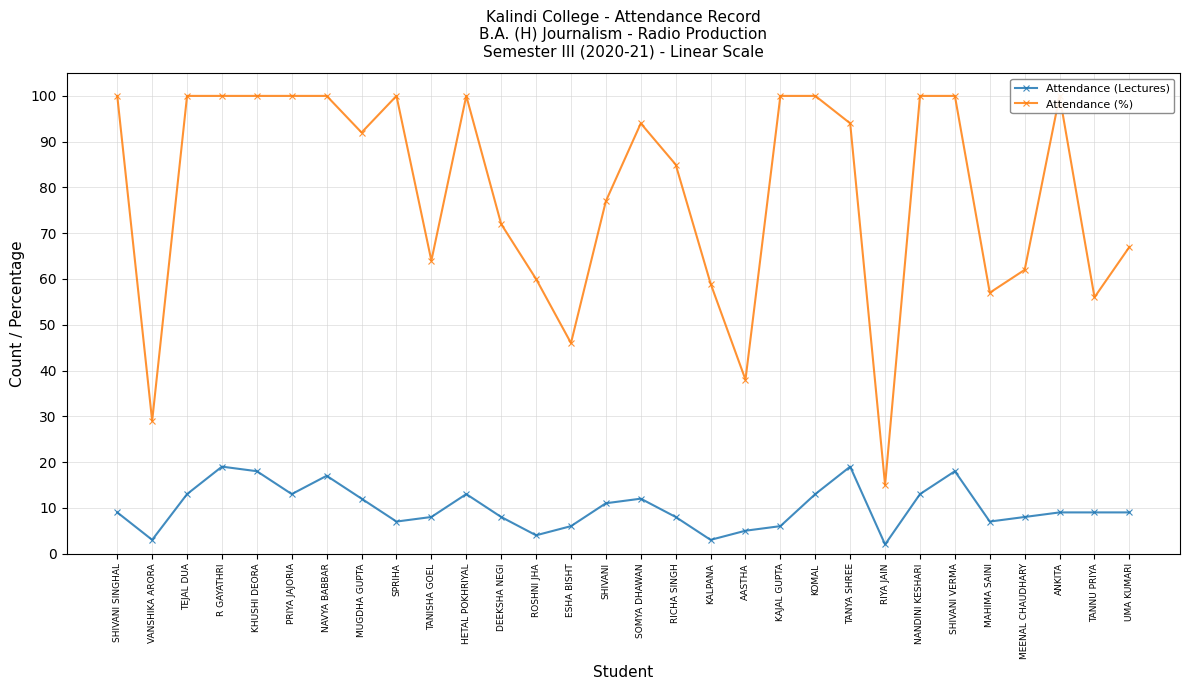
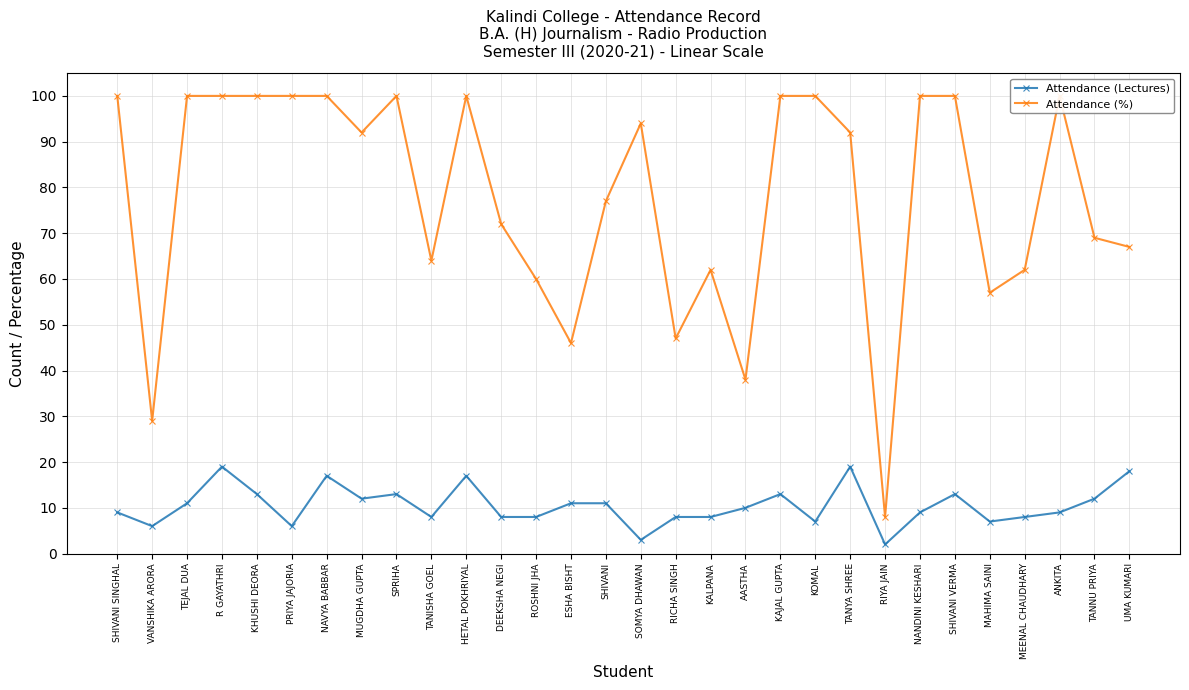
Attendance (Lectures), VANSHIKA ARORA: 3 -> 6
Attendance (Lectures), TEJAL DUA: 13 -> 11
Attendance (Lectures), KHUSHI DEORA: 18 -> 13
Attendance (Lectures), PRIYA JAJORIA: 13 -> 6
Attendance (Lectures), SPRIHA: 7 -> 13
Attendance (Lectures), HETAL POKHRIYAL: 13 -> 17
Attendance (Lectures), ROSHNI JHA: 4 -> 8
Attendance (Lectures), ESHA BISHT: 6 -> 11
Attendance (Lectures), SOMYA DHAWAN: 12 -> 3
Attendance (%), RICHA SINGH: 85 -> 47
Attendance (Lectures), KALPANA: 3 -> 8
Attendance (%), KALPANA: 59 -> 62
Attendance (Lectures), AASTHA: 5 -> 10
Attendance (Lectures), KAJAL GUPTA: 6 -> 13
Attendance (Lectures), KOMAL: 13 -> 7
Attendance (%), TANYA SHREE: 94 -> 92
Attendance (%), RIYA JAIN: 15 -> 8
Attendance (Lectures), NANDINI KESHARI: 13 -> 9
Attendance (Lectures), SHIVANI VERMA: 18 -> 13
Attendance (Lectures), TANNU PRIYA: 9 -> 12
Attendance (%), TANNU PRIYA: 56 -> 69
Attendance (Lectures), UMA KUMARI: 9 -> 18
